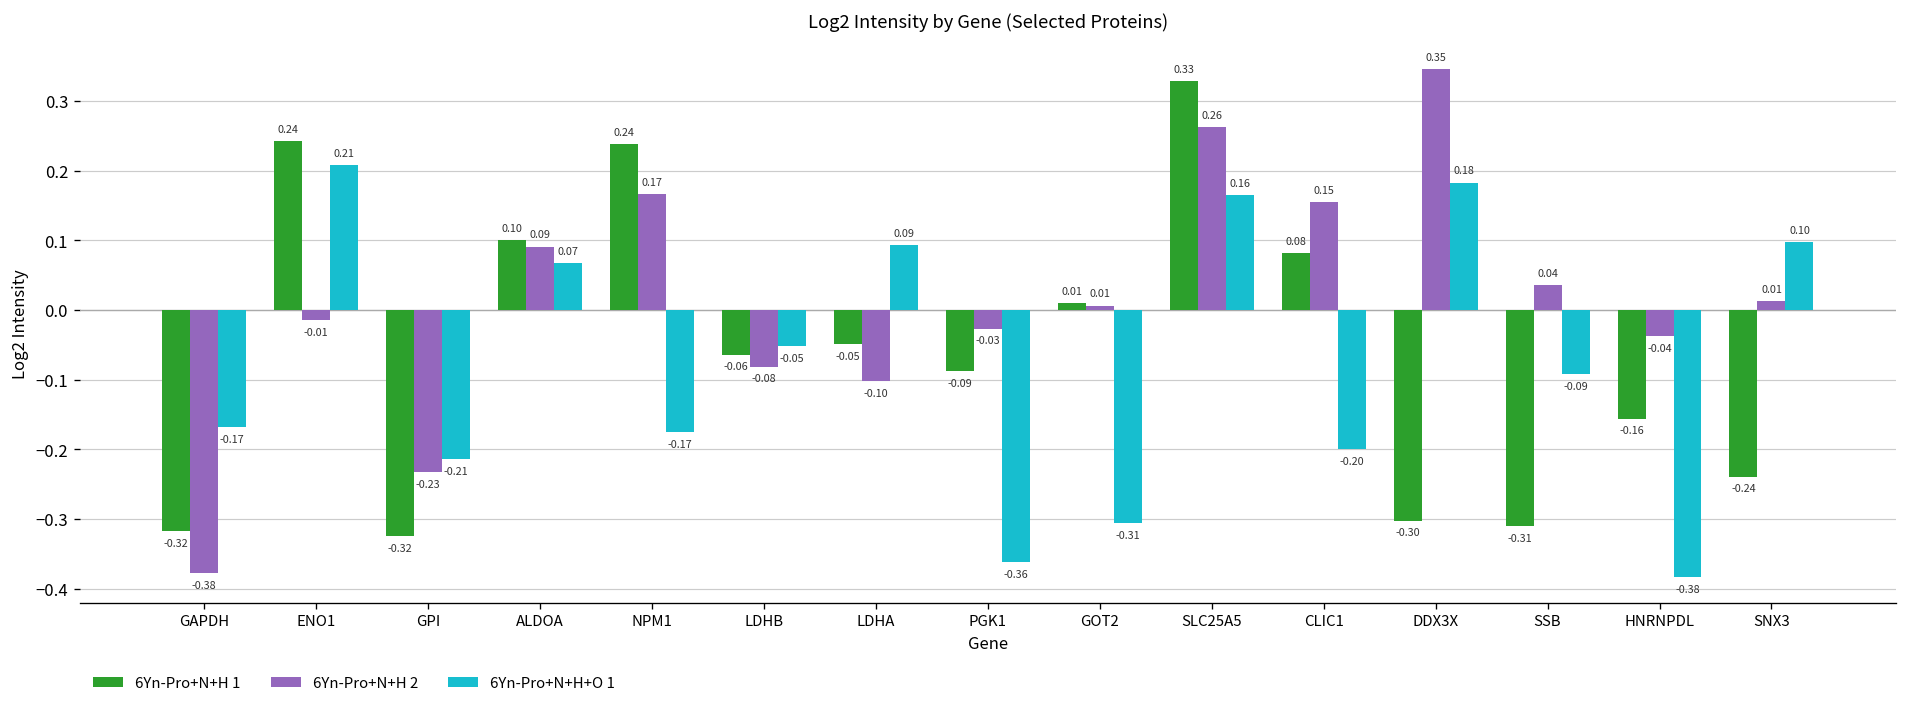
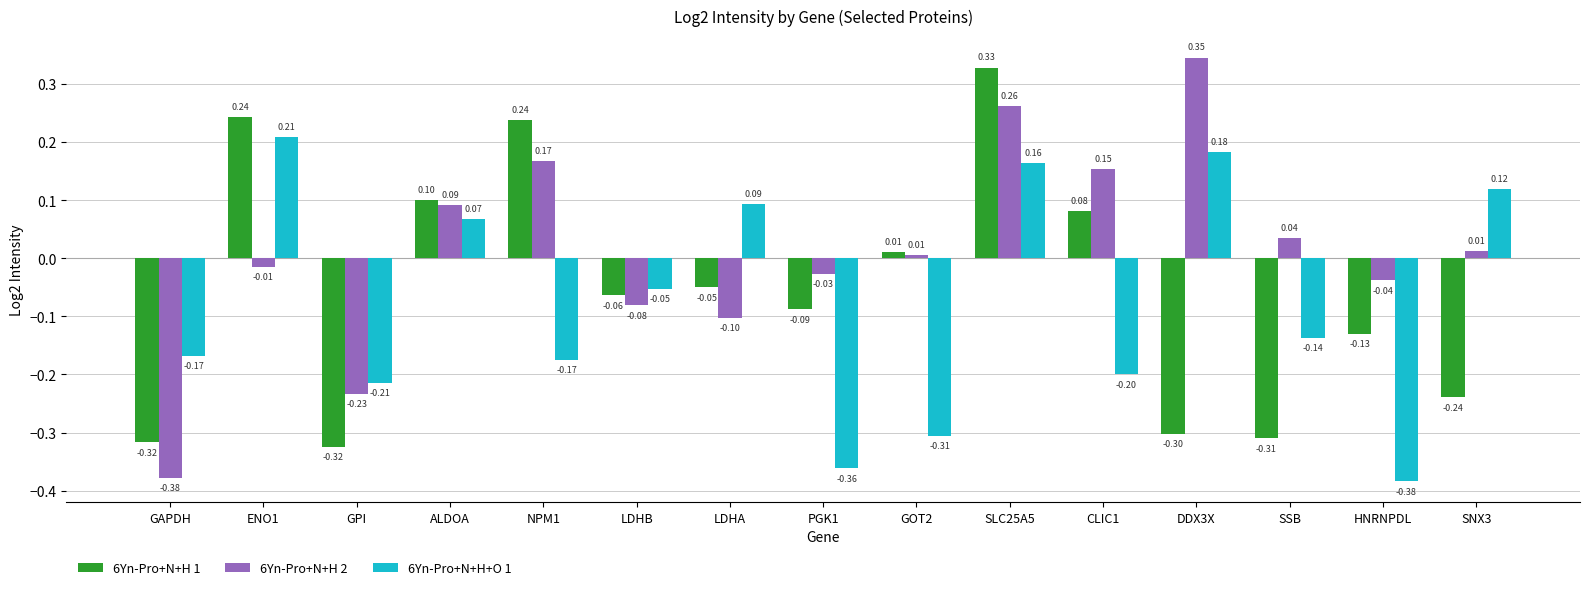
6Yn-Pro+N+H+O 1, SSB: -0.09 -> -0.14
6Yn-Pro+N+H 1, HNRNPDL: -0.16 -> -0.13
6Yn-Pro+N+H+O 1, SNX3: 0.10 -> 0.12
